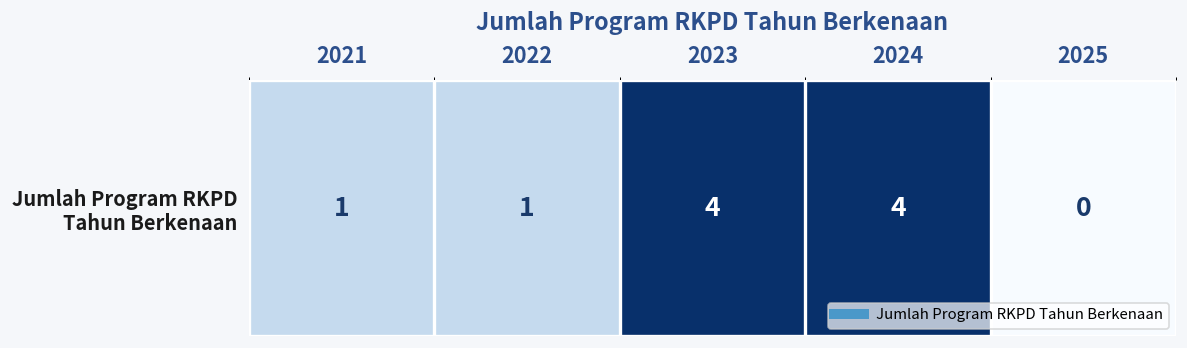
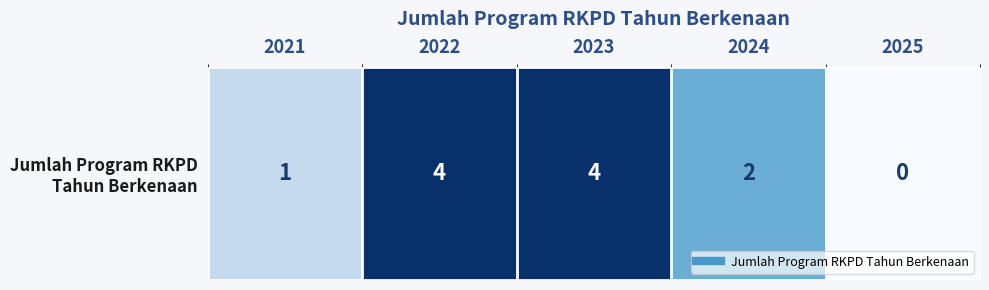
Jumlah Program RKPD Tahun Berkenaan, 2022: 1 -> 4
Jumlah Program RKPD Tahun Berkenaan, 2024: 4 -> 2
